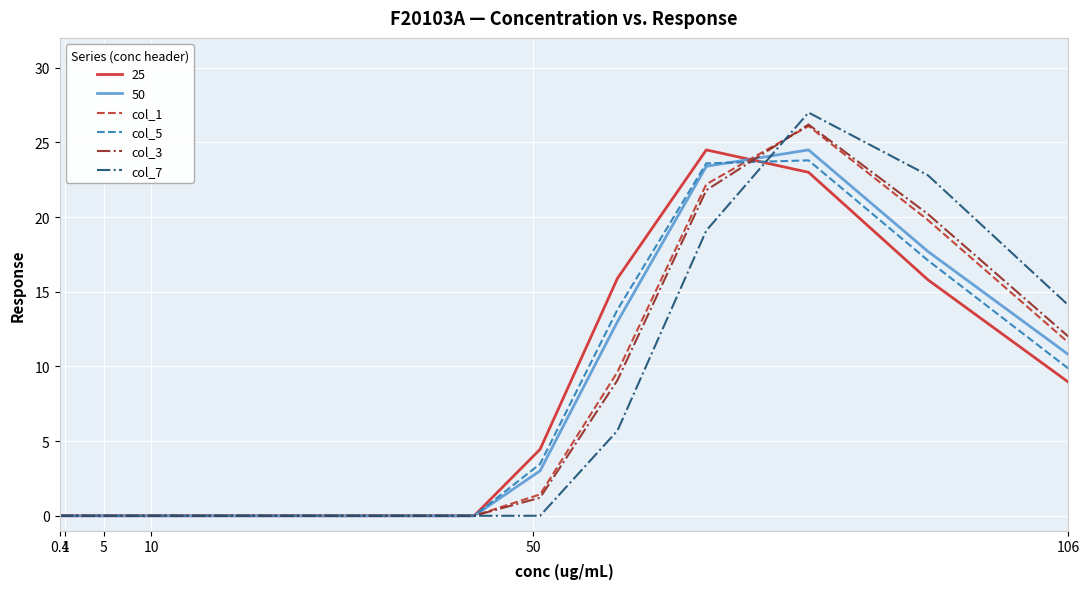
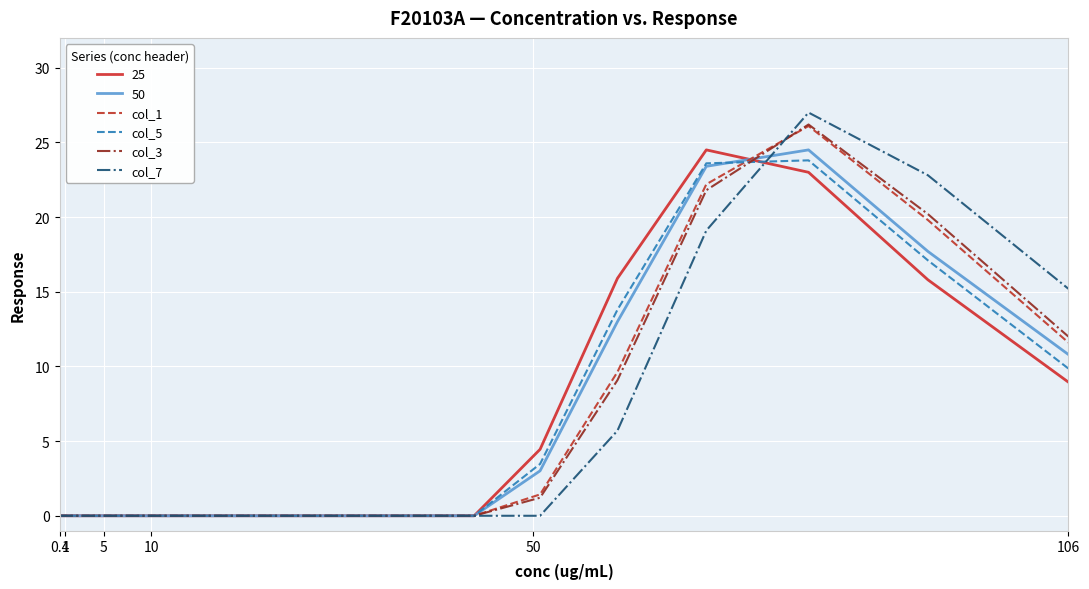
col_7, 106: 14.1 -> 15.2
